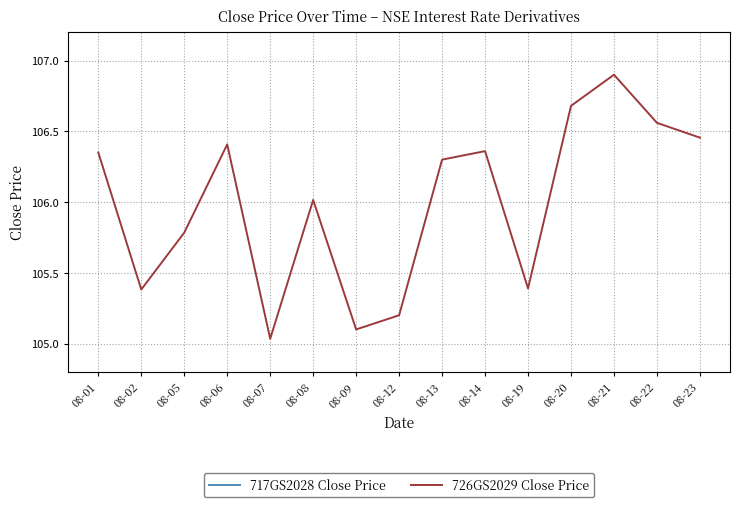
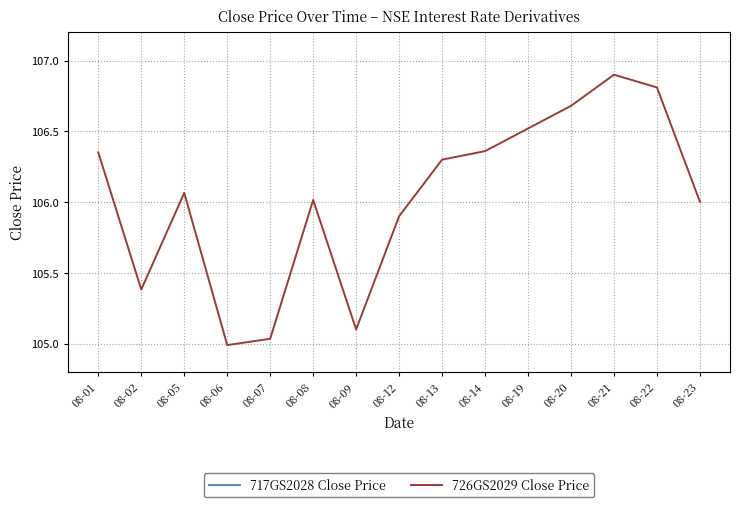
726GS2029 Close Price, 08-05: 105.78 -> 106.07
726GS2029 Close Price, 08-06: 106.41 -> 104.99
726GS2029 Close Price, 08-12: 105.2 -> 105.9
726GS2029 Close Price, 08-19: 105.39 -> 106.52
726GS2029 Close Price, 08-22: 106.56 -> 106.81
726GS2029 Close Price, 08-23: 106.46 -> 106.00
